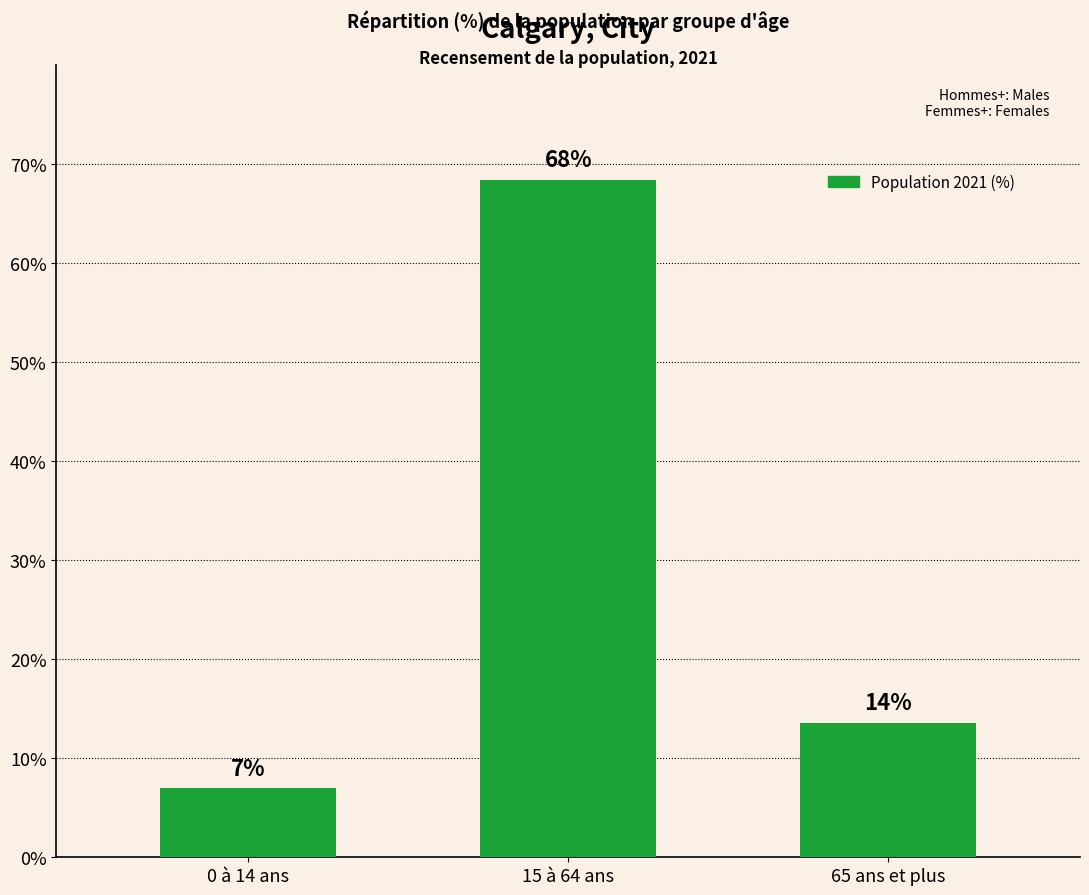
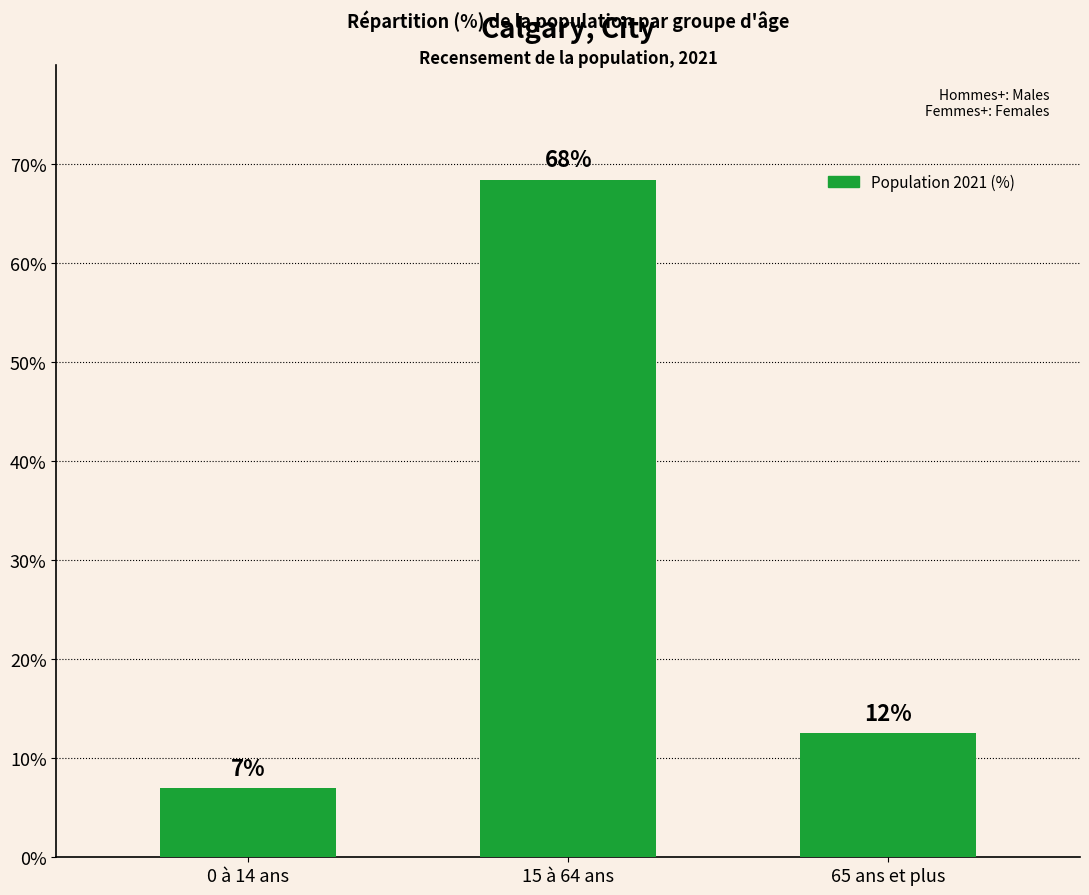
65 ans et plus: 14% -> 12%
